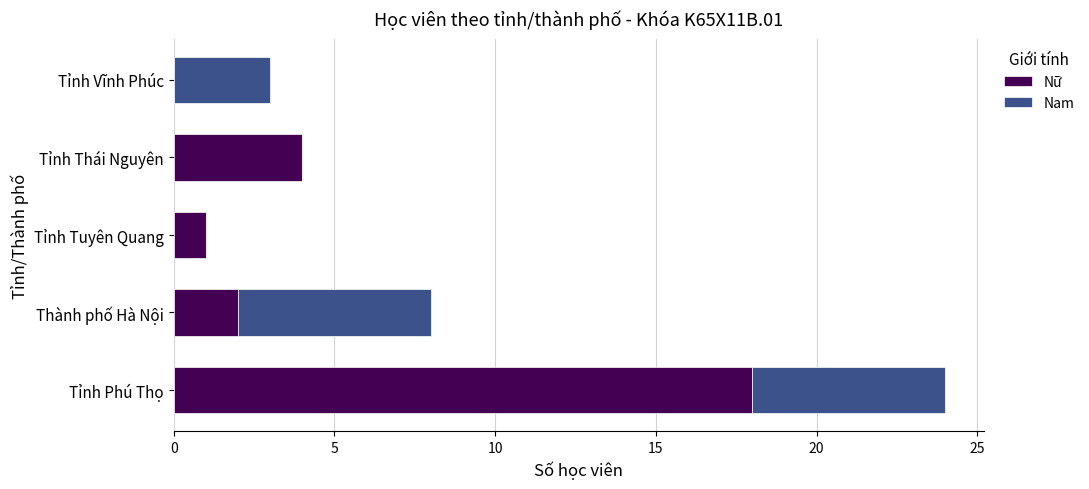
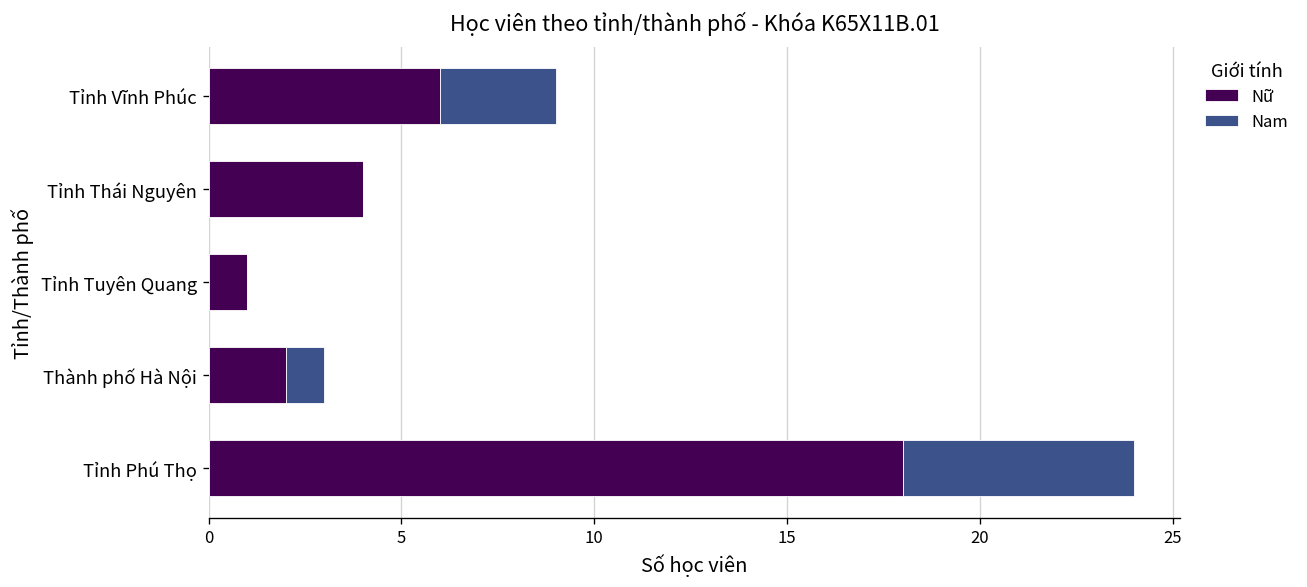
Nữ, Tỉnh Vĩnh Phúc: 0 -> 6
Nam, Thành phố Hà Nội: 6 -> 1
